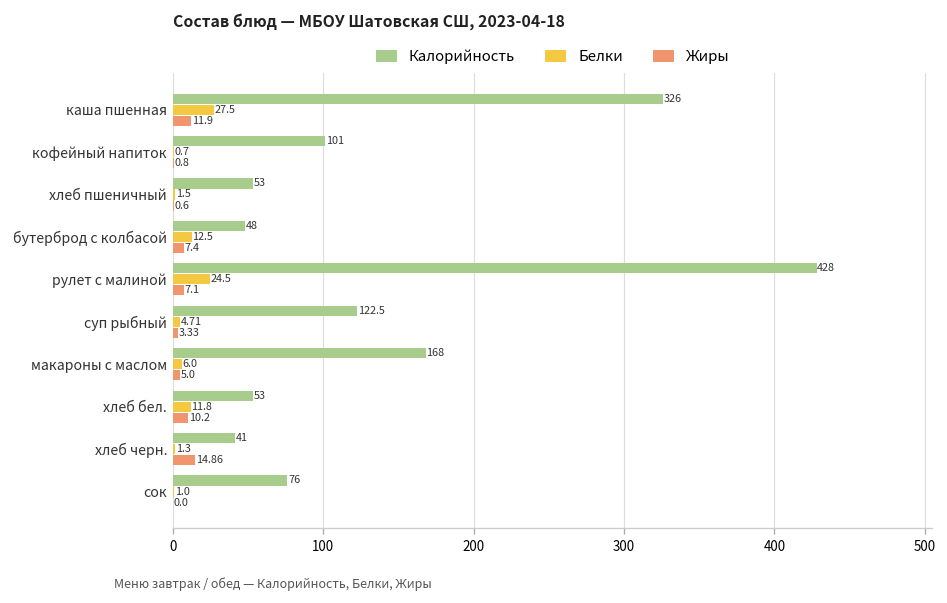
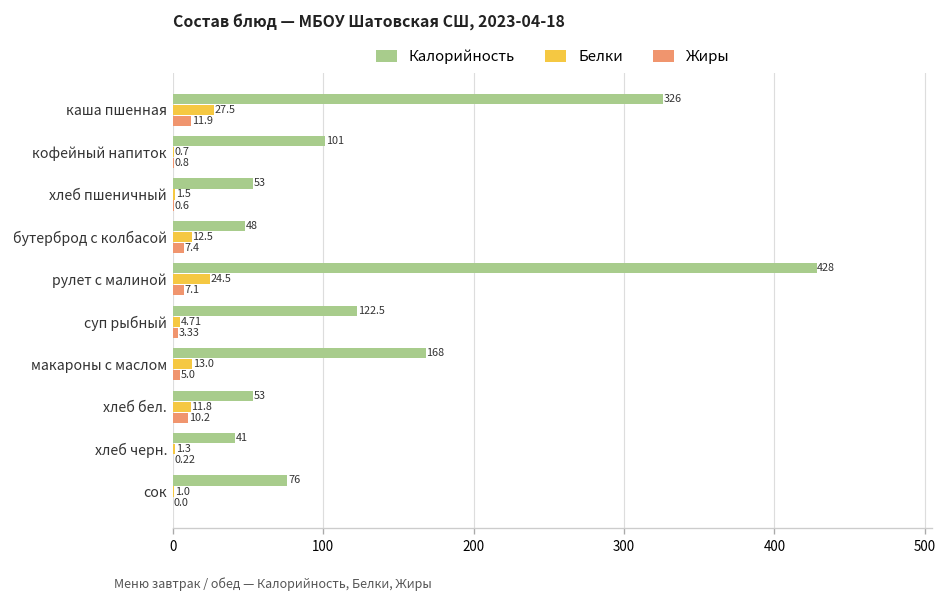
Белки, макароны с маслом: 6.0 -> 13.0
Жиры, хлеб черн.: 14.86 -> 0.22
